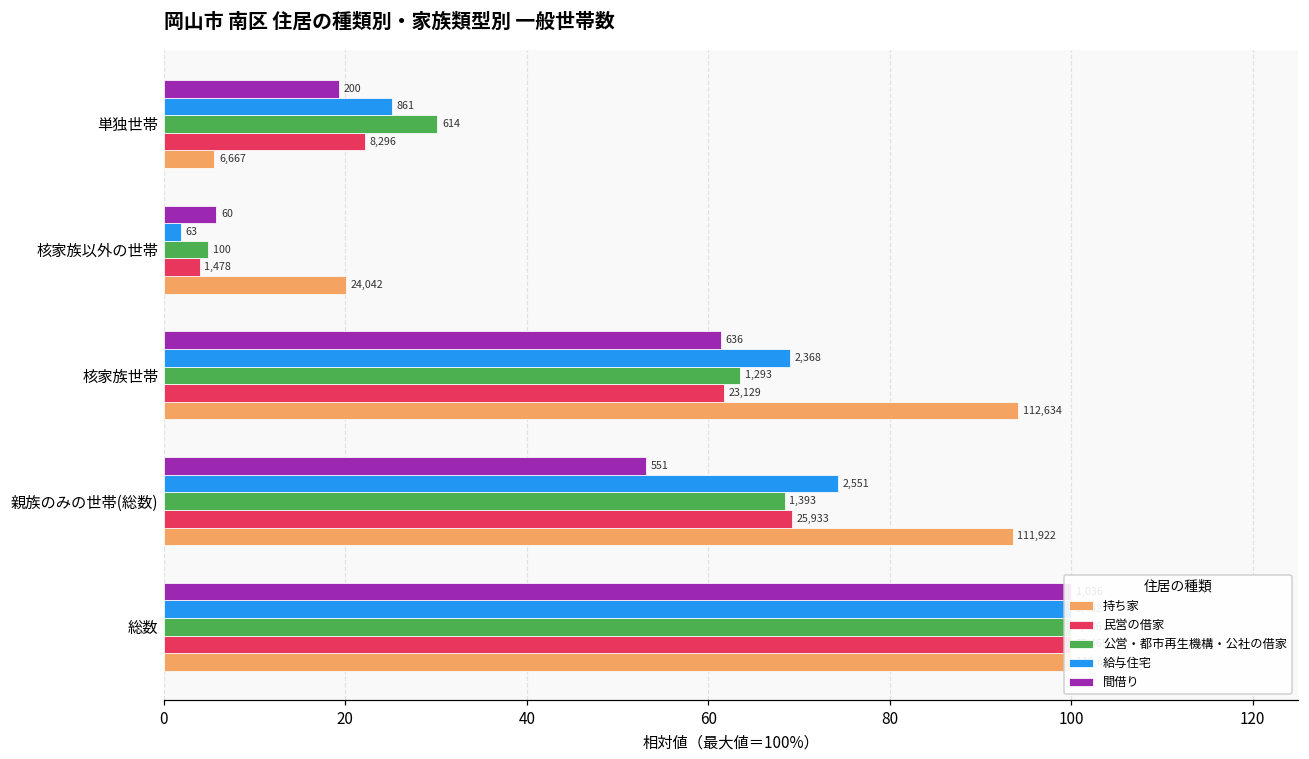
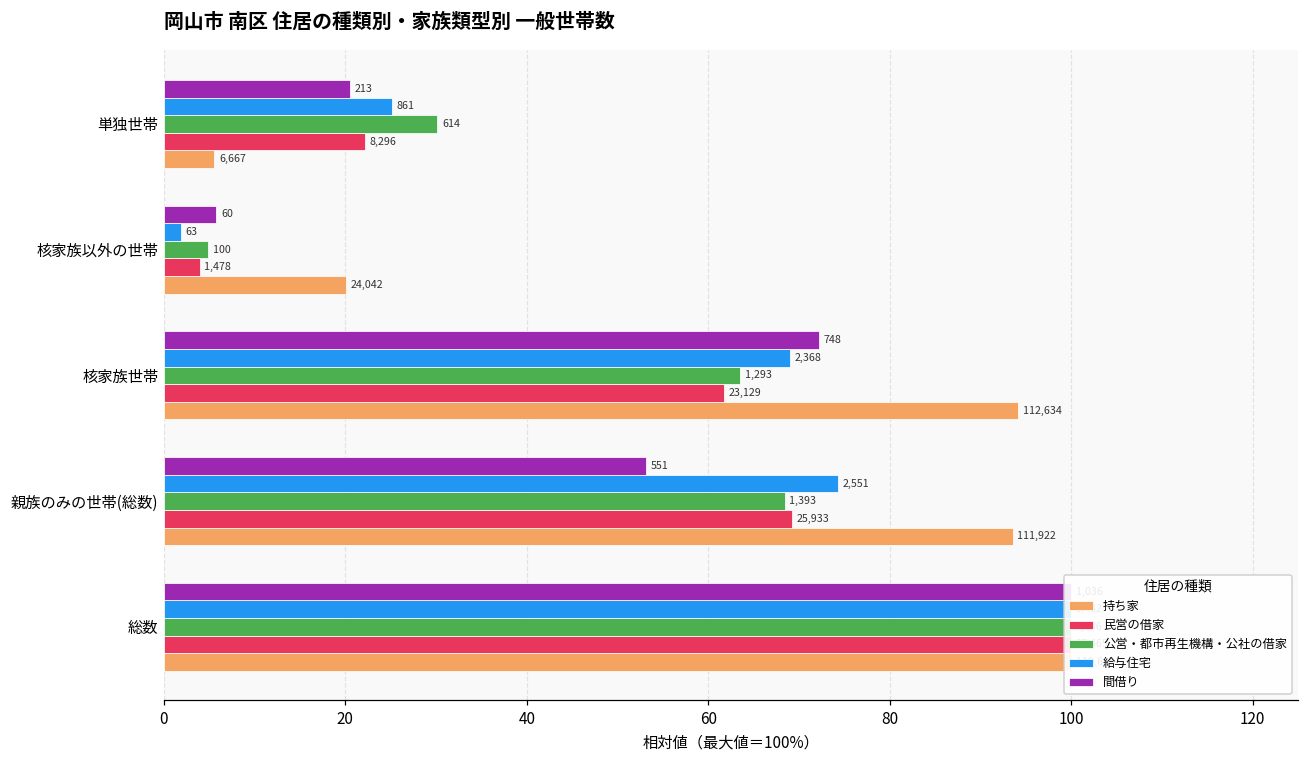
間借り, 単独世帯: 200 -> 213
間借り, 核家族世帯: 636 -> 748
